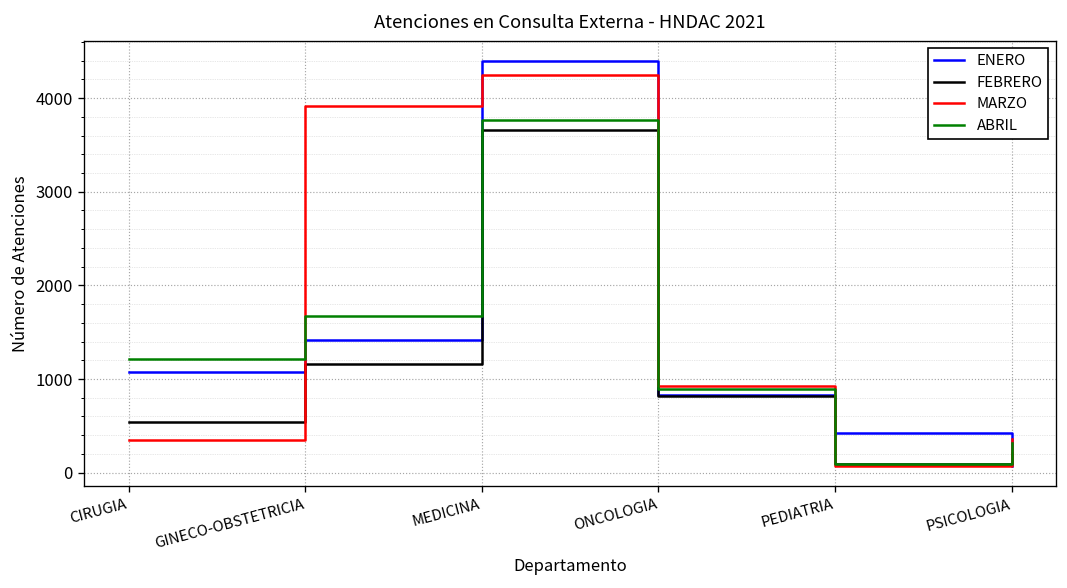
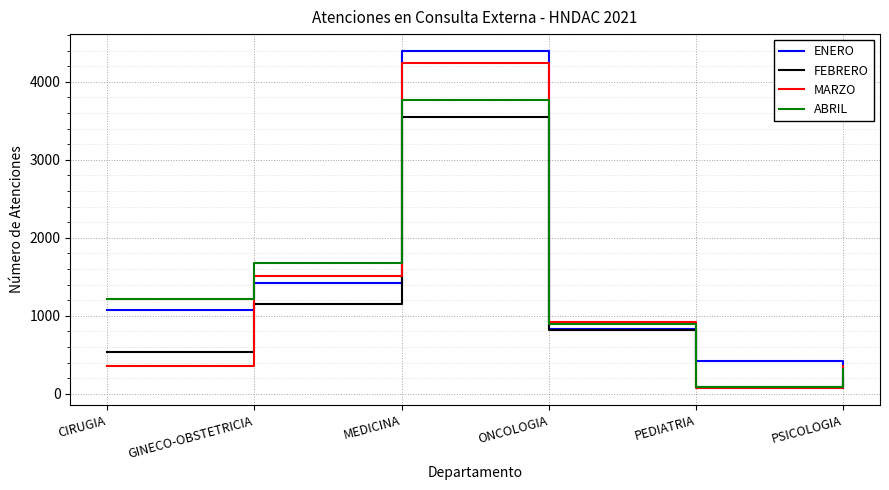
MARZO, GINECO-OBSTETRICIA: 3900 -> 1500
FEBRERO, MEDICINA: 3700 -> 3600
